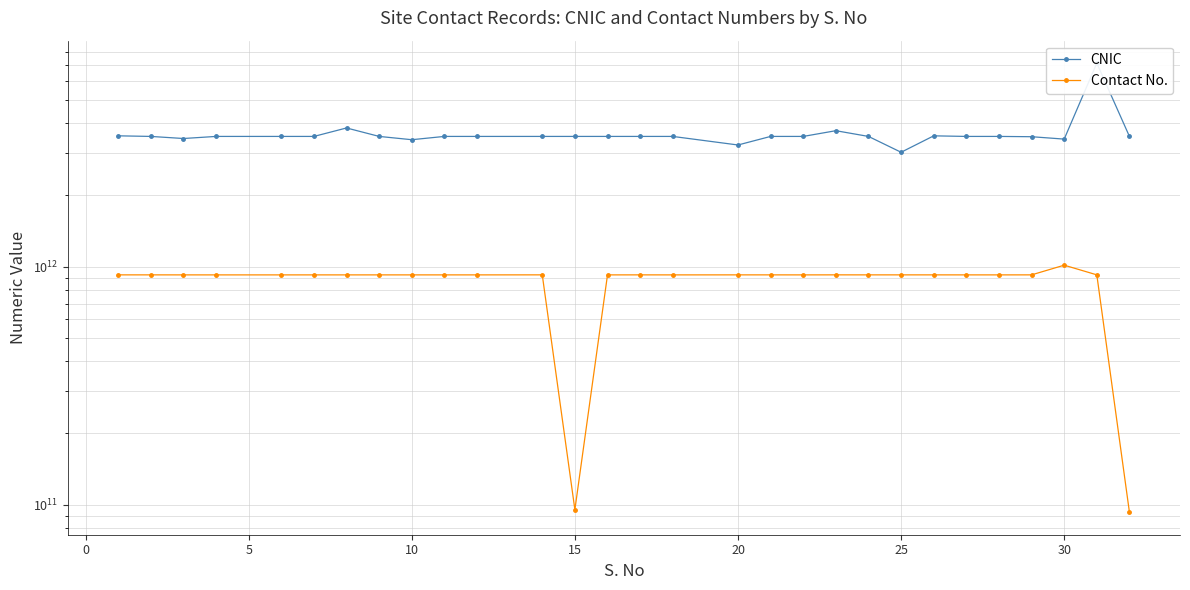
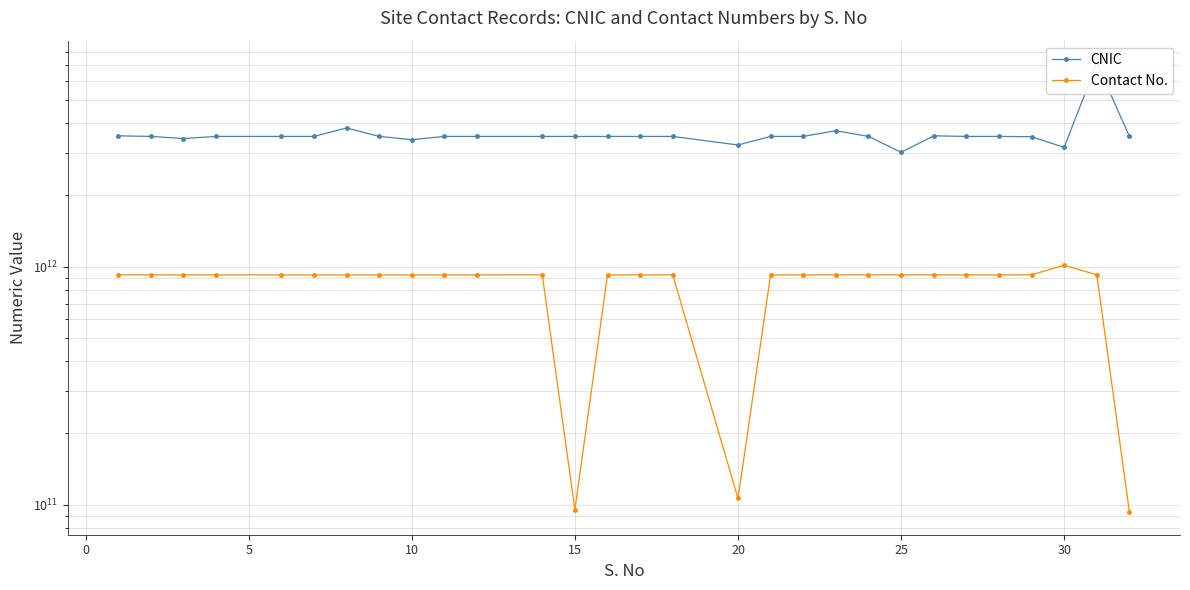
Contact No., 20: 920000000000 -> 110000000000
CNIC, 30: 3400000000000 -> 3200000000000
